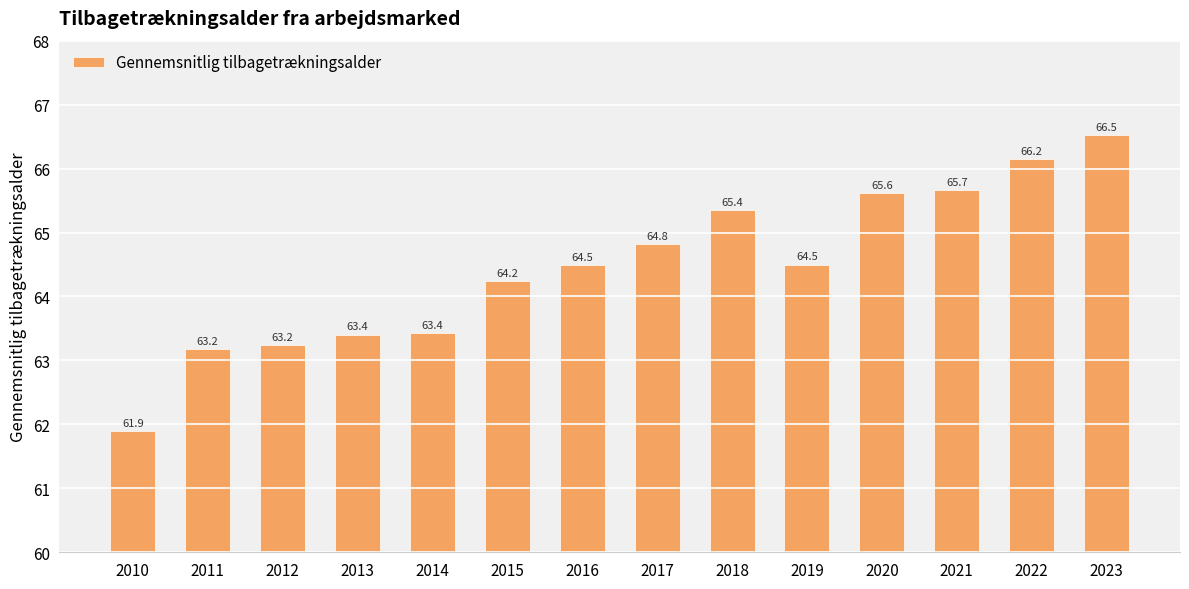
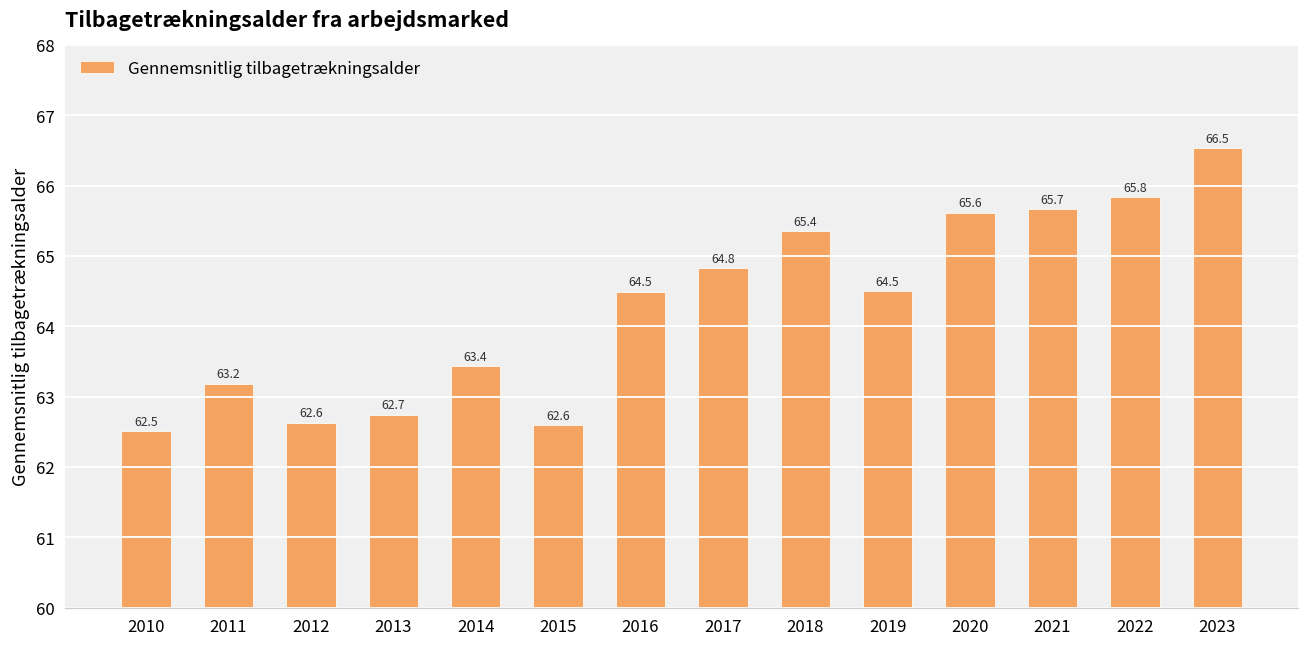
2010: 61.9 -> 62.5
2012: 63.2 -> 62.6
2013: 63.4 -> 62.7
2015: 64.2 -> 62.6
2022: 66.2 -> 65.8
